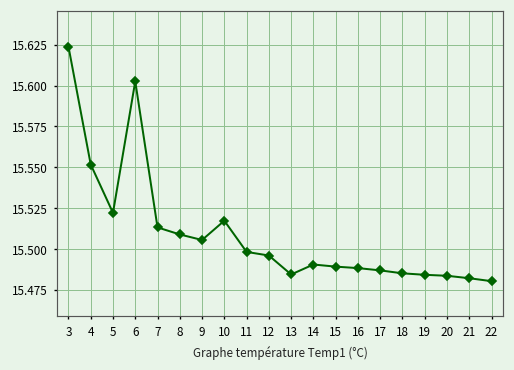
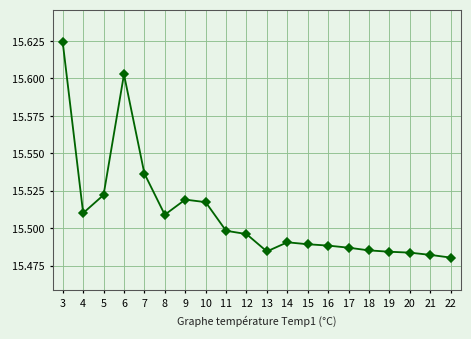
4: 15.552 -> 15.510
7: 15.513 -> 15.536
9: 15.506 -> 15.519
